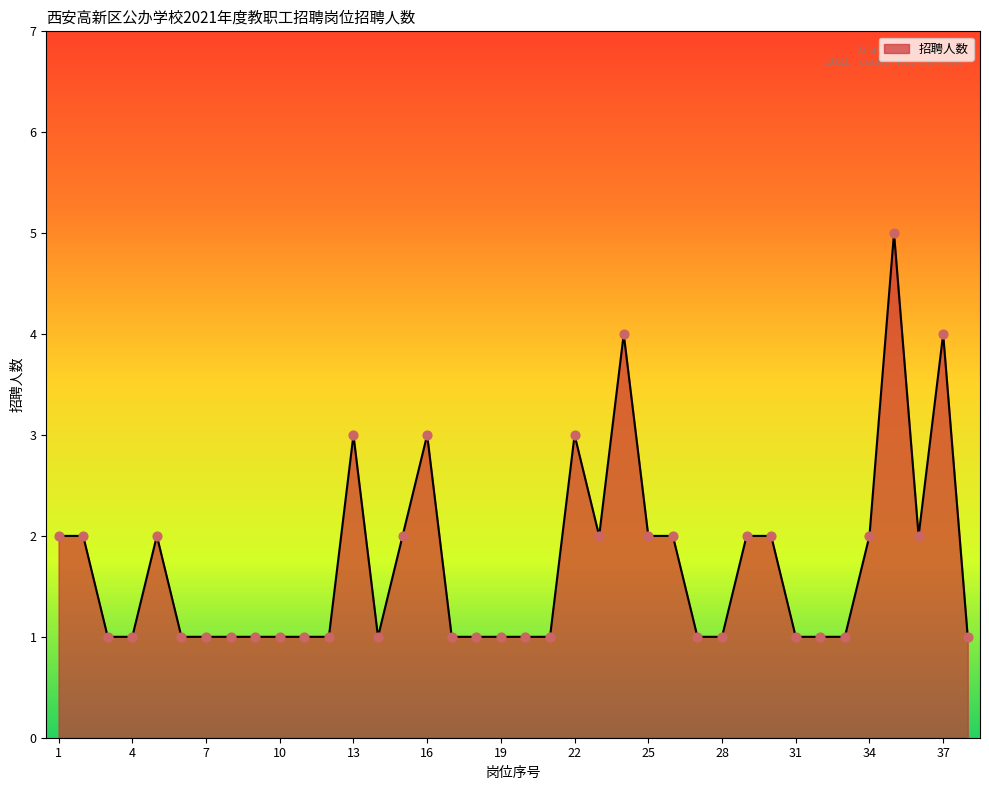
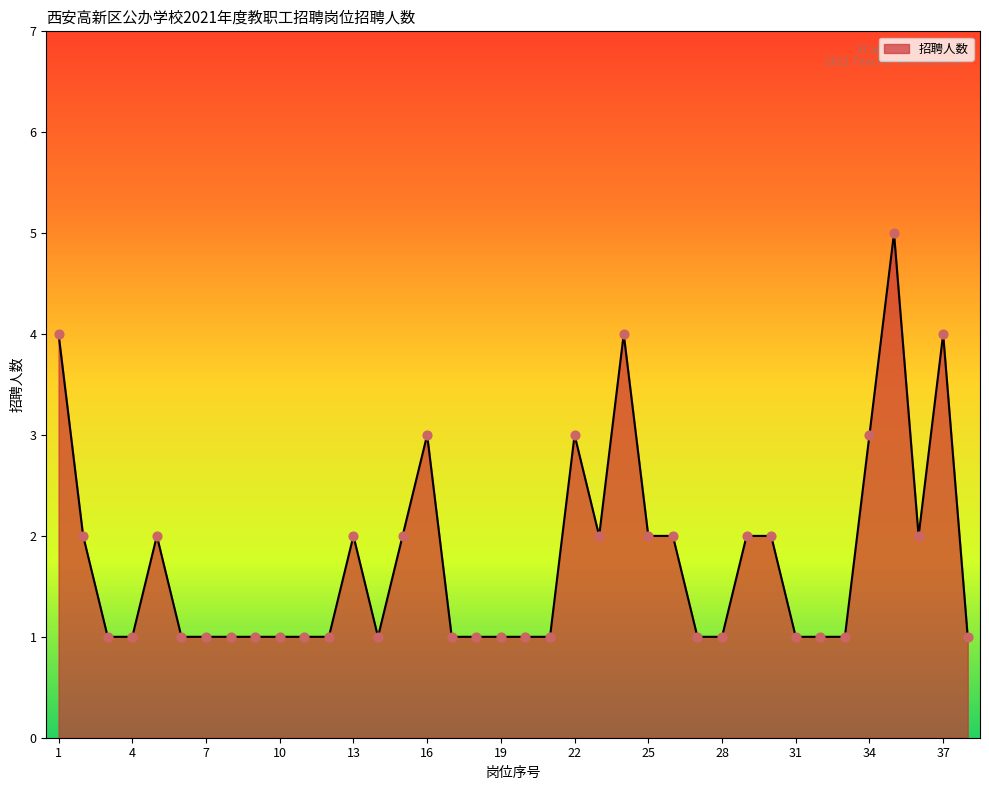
1: 2 -> 4
13: 3 -> 2
34: 2 -> 3
